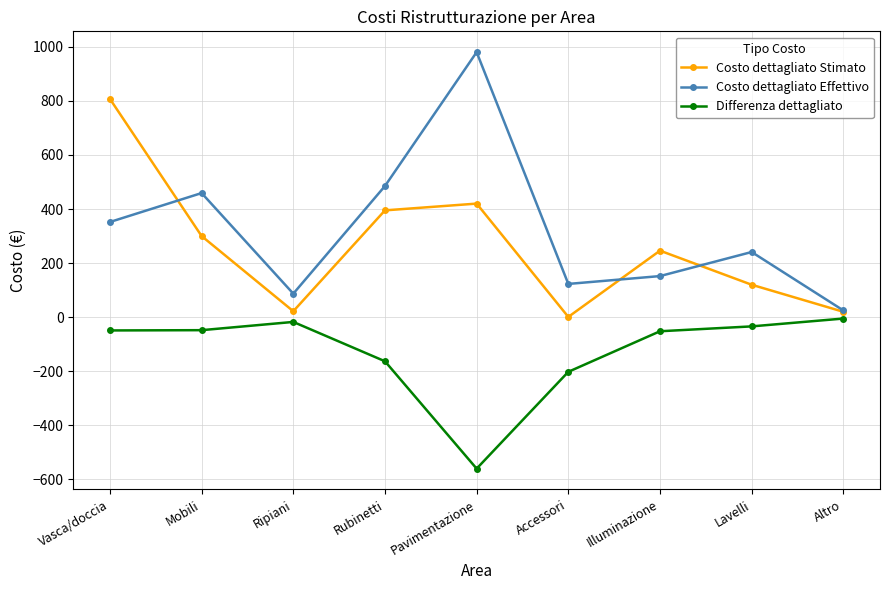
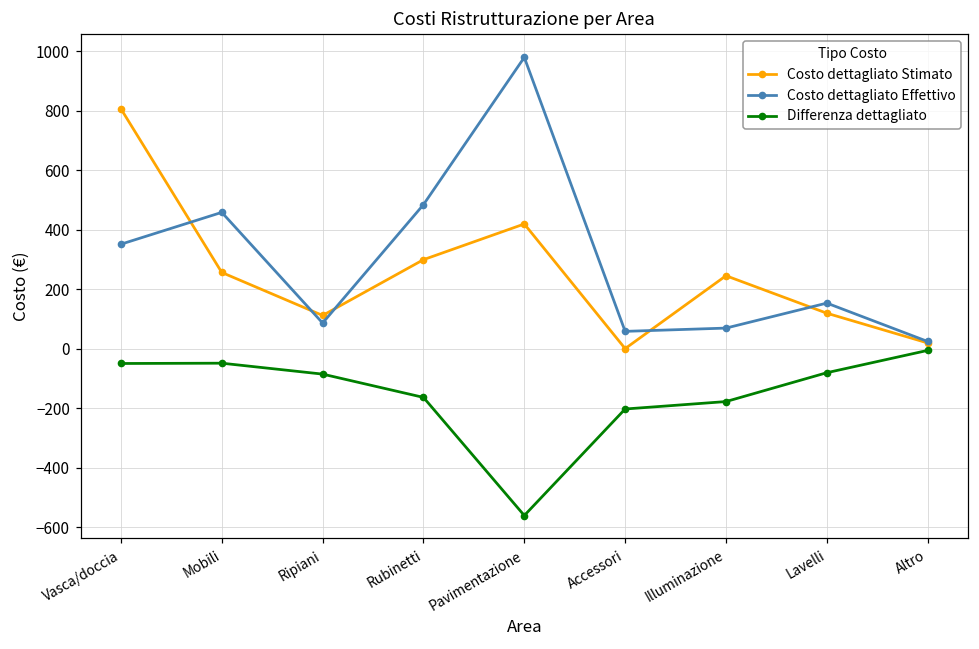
Costo dettagliato Stimato, Mobili: 300 -> 260
Costo dettagliato Stimato, Ripiani: 20 -> 110
Differenza dettagliato, Ripiani: -20 -> -80
Costo dettagliato Stimato, Rubinetti: 400 -> 300
Costo dettagliato Effettivo, Accessori: 120 -> 60
Costo dettagliato Effettivo, Illuminazione: 150 -> 70
Differenza dettagliato, Illuminazione: -50 -> -180
Costo dettagliato Effettivo, Lavelli: 240 -> 150
Differenza dettagliato, Lavelli: -30 -> -80
